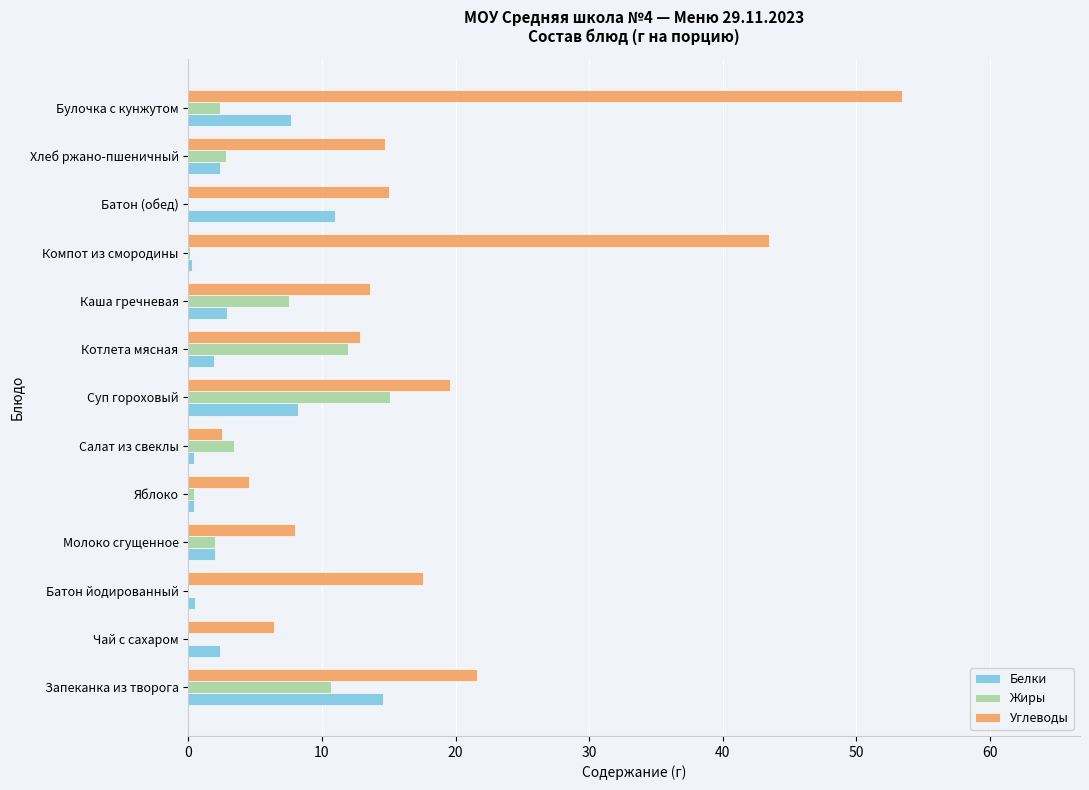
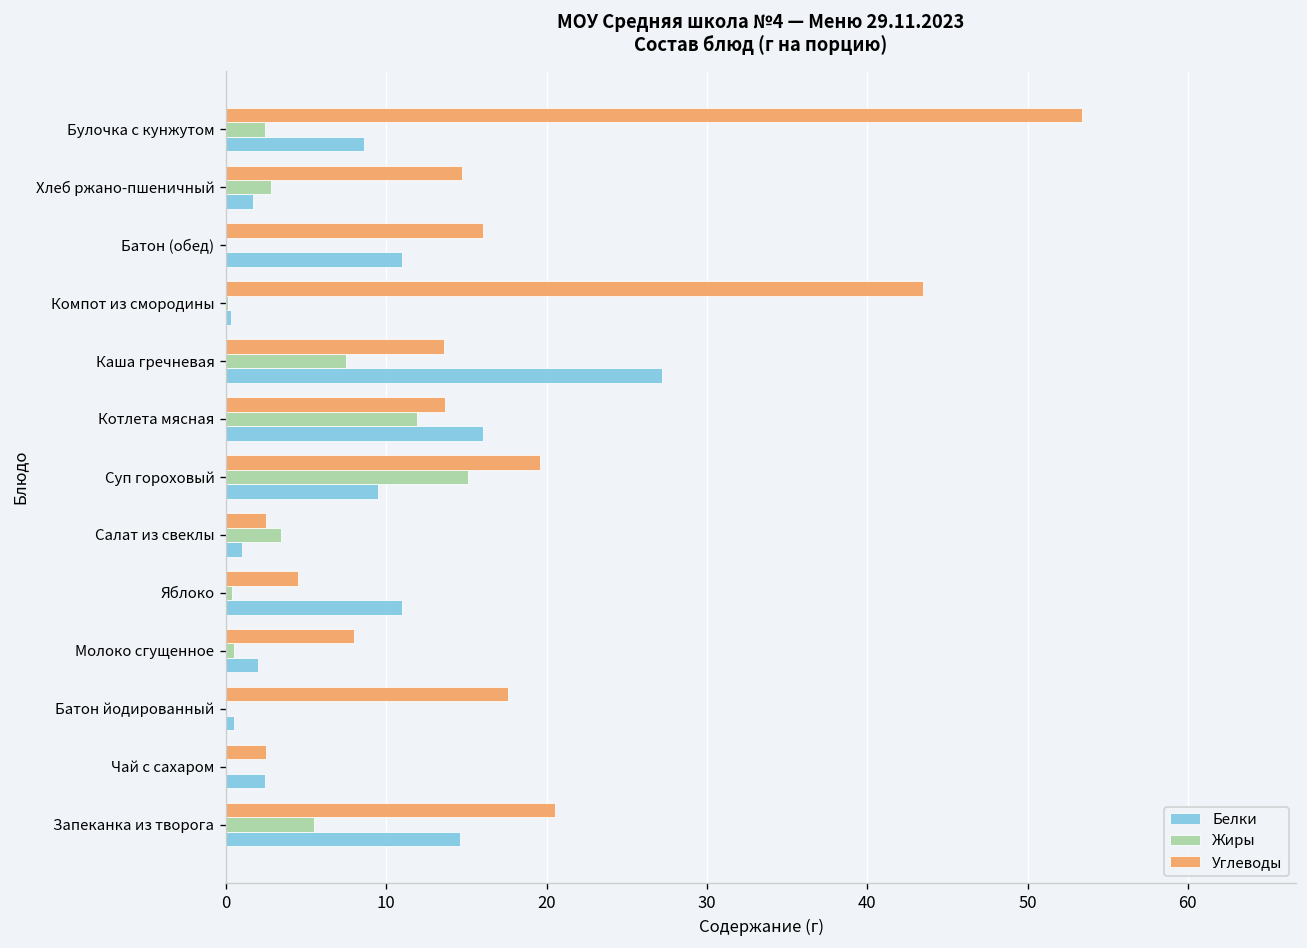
Белки, Булочка с кунжутом: 7.7 -> 8.6
Белки, Хлеб ржано-пшеничный: 2.4 -> 1.7
Углеводы, Батон (обед): 15 -> 16
Белки, Каша гречневая: 2.9 -> 27.2
Углеводы, Котлета мясная: 12.9 -> 13.7
Белки, Котлета мясная: 1.9 -> 16.0
Белки, Суп гороховый: 8.2 -> 9.5
Белки, Салат из свеклы: 0.4 -> 1.0
Белки, Яблоко: 0.4 -> 11.0
Жиры, Молоко сгущенное: 2.0 -> 0.5
Углеводы, Чай с сахаром: 6.4 -> 2.5
Углеводы, Запеканка из творога: 21.6 -> 20.5
Жиры, Запеканка из творога: 10.7 -> 5.5
